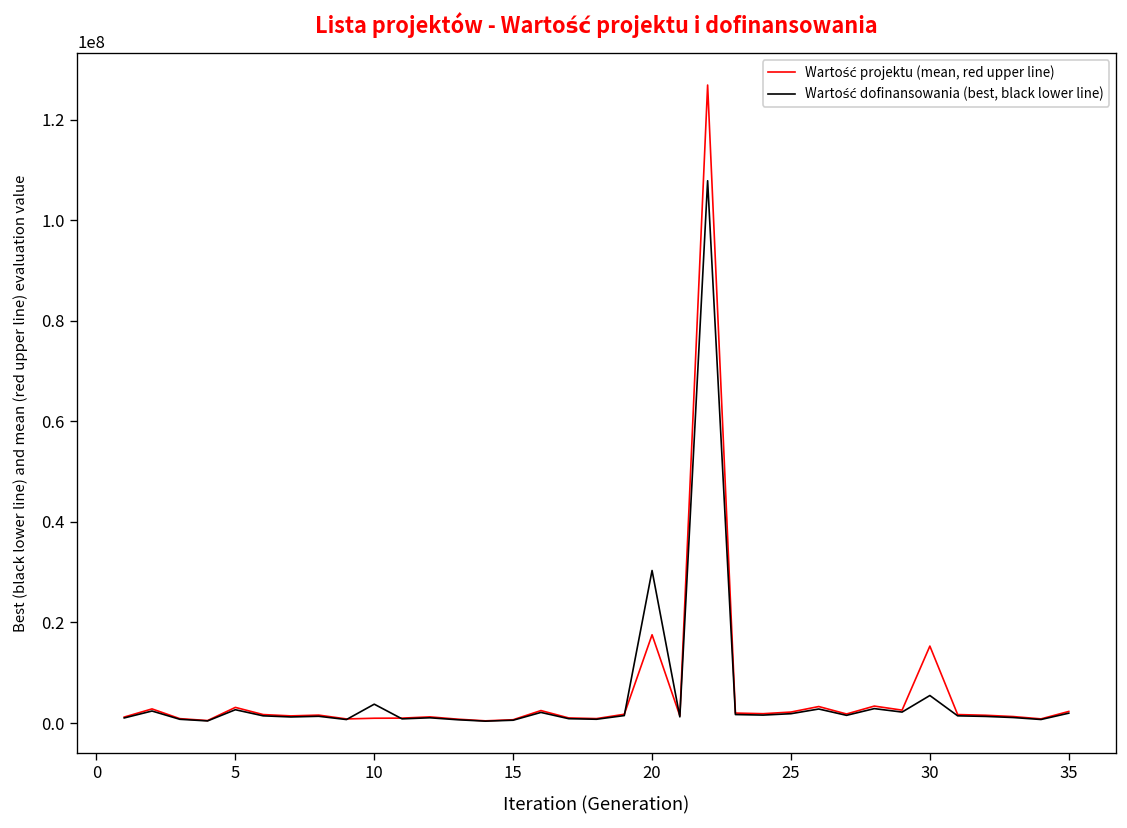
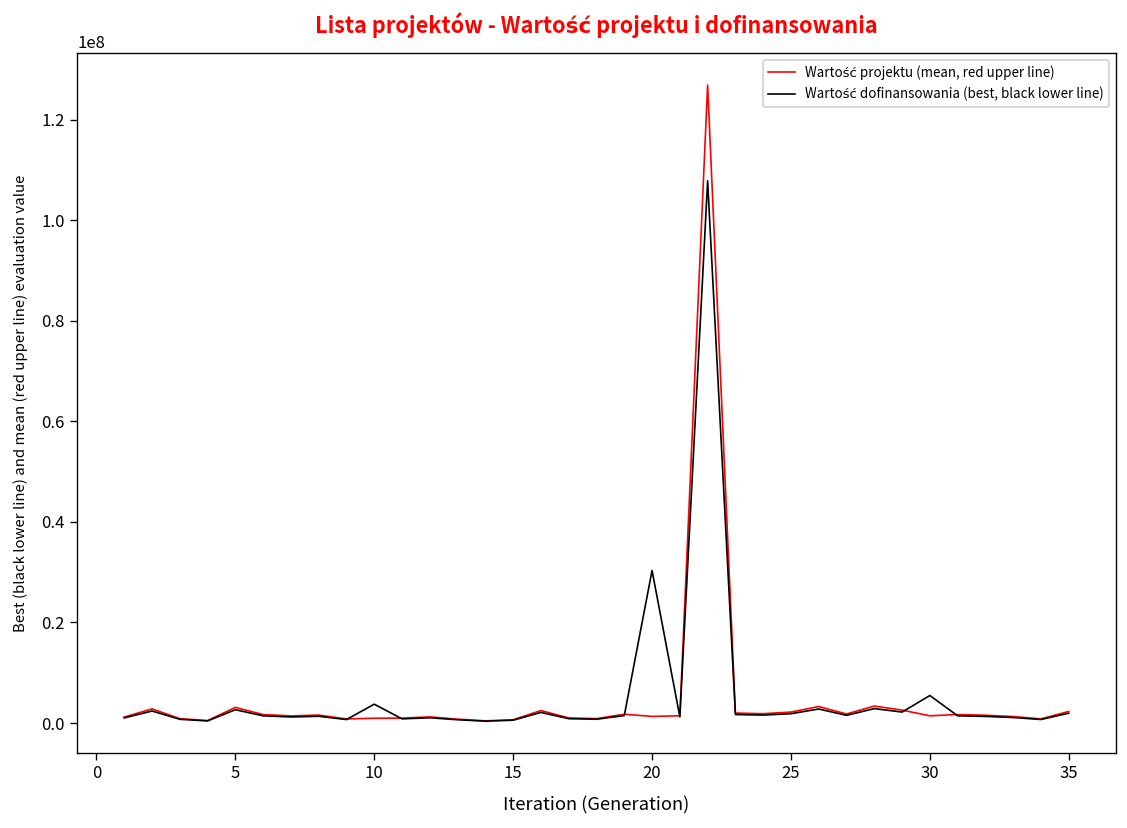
Wartość projektu (mean, red upper line), 20: 18000000 -> 1000000
Wartość projektu (mean, red upper line), 30: 15000000 -> 1000000
